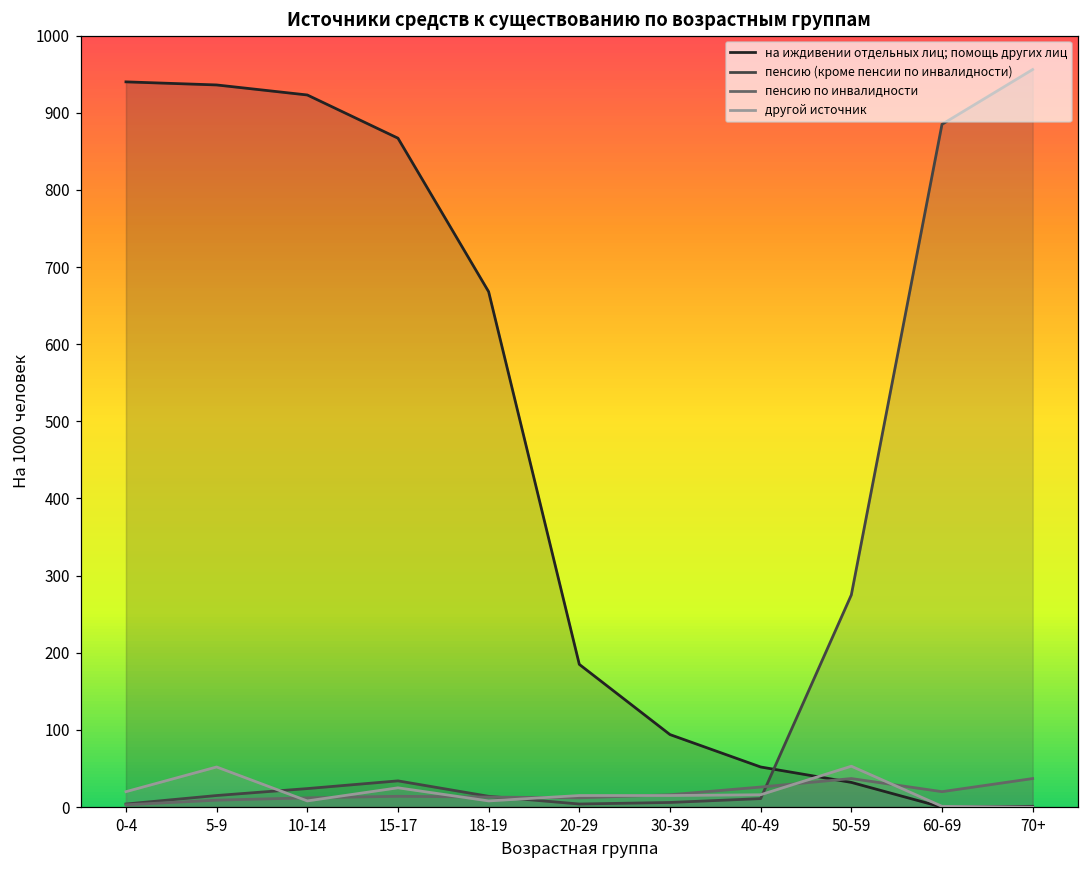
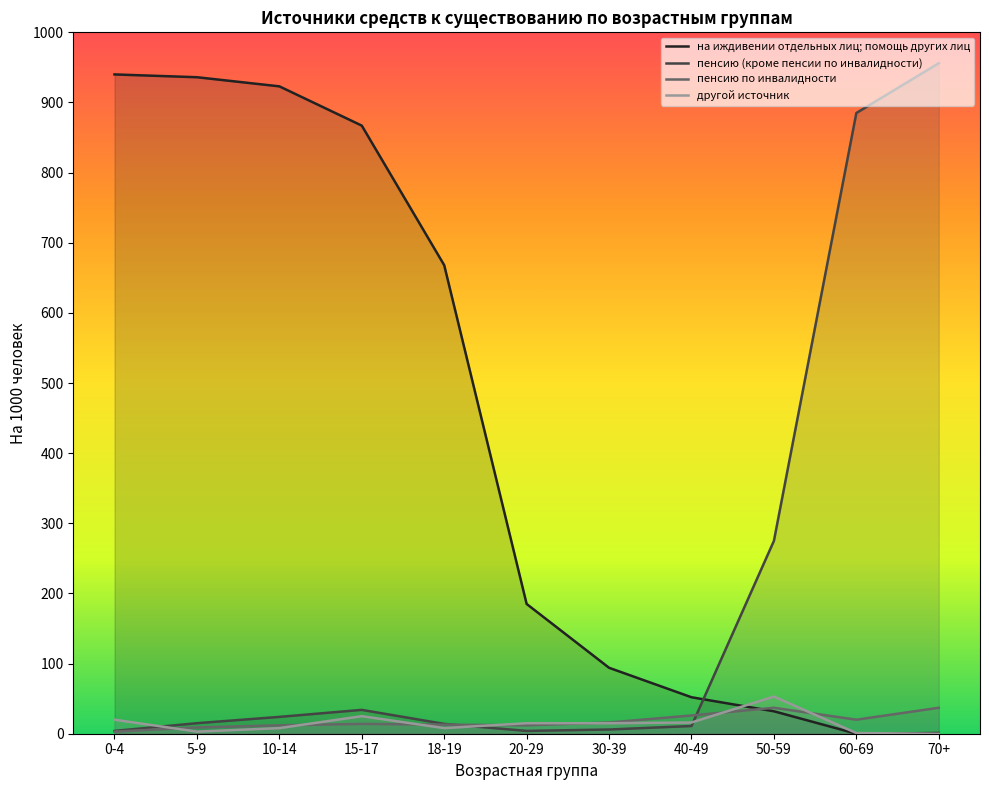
другой источник, 5-9: 50 -> 0
